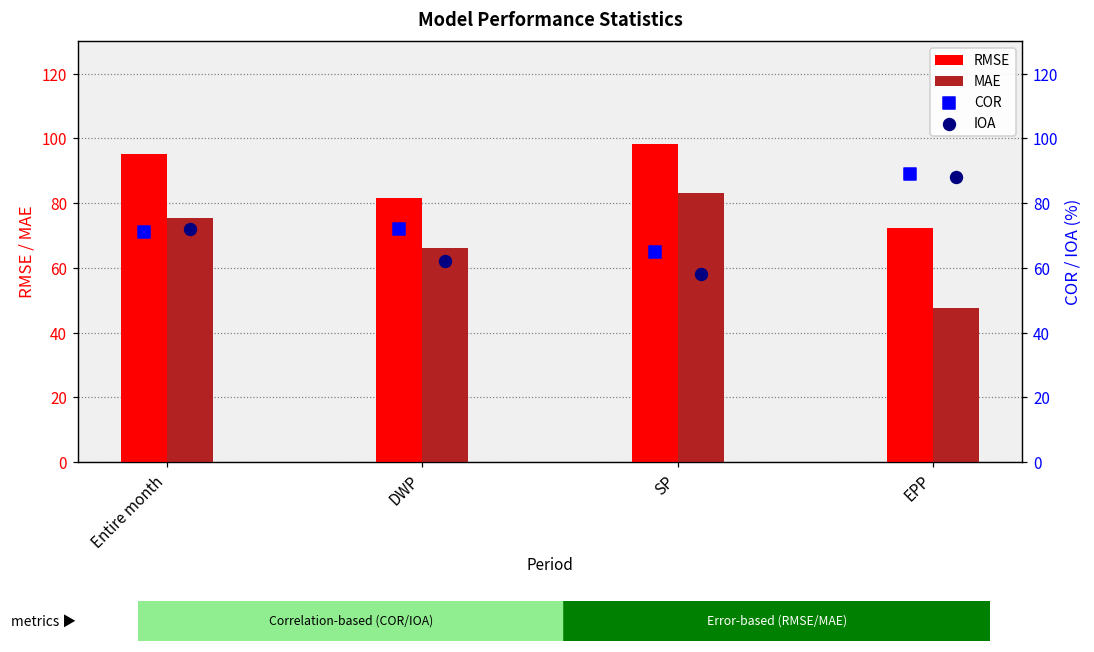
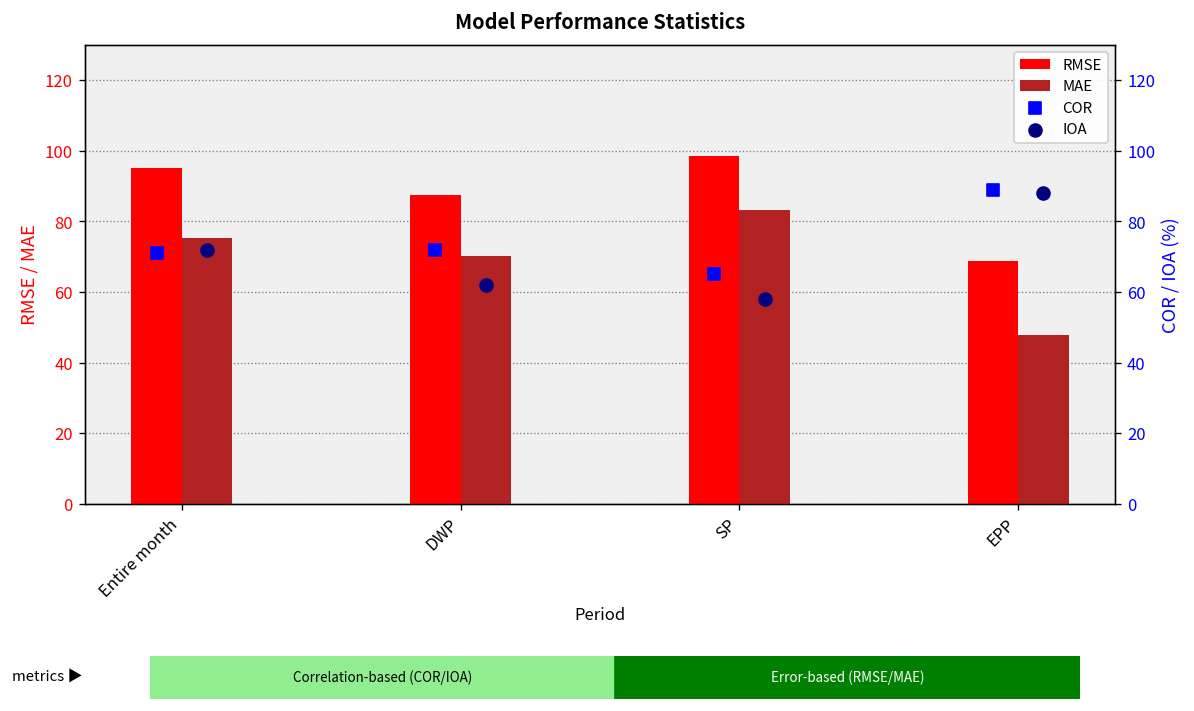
RMSE, DWP: 82 -> 88
MAE, DWP: 66 -> 70
RMSE, EPP: 72 -> 69
